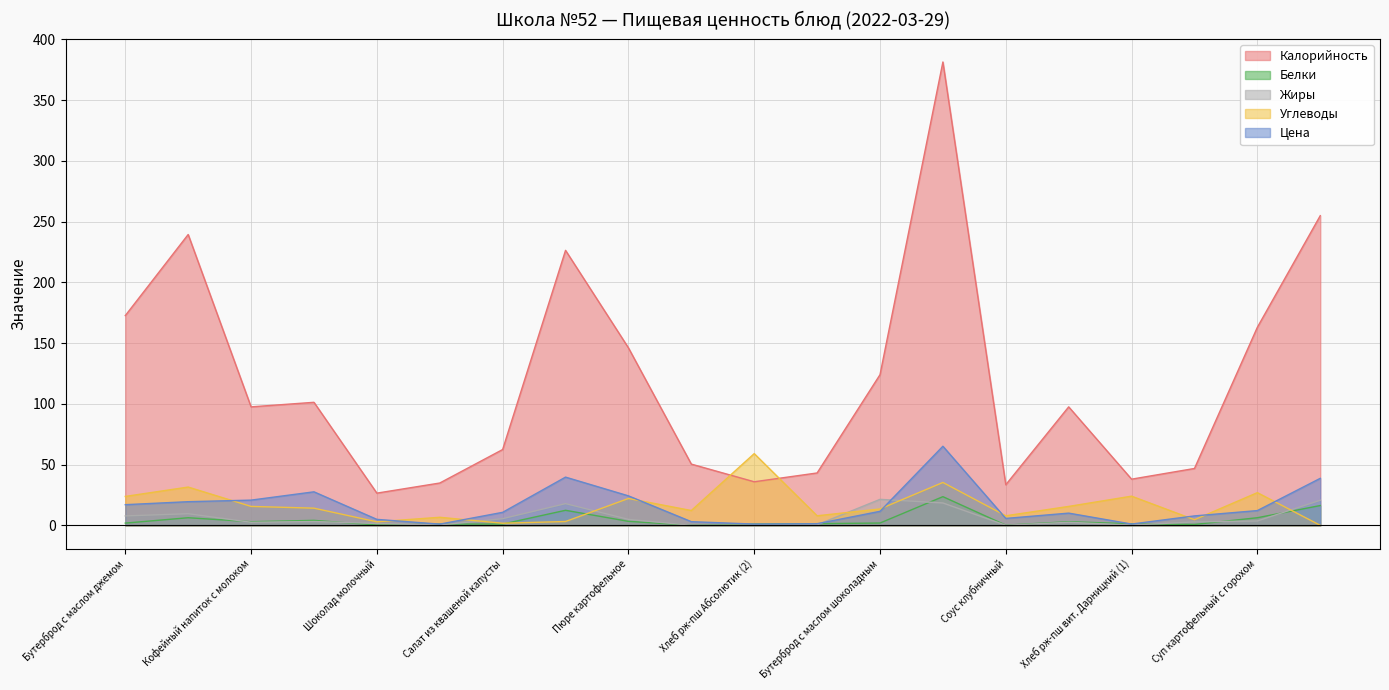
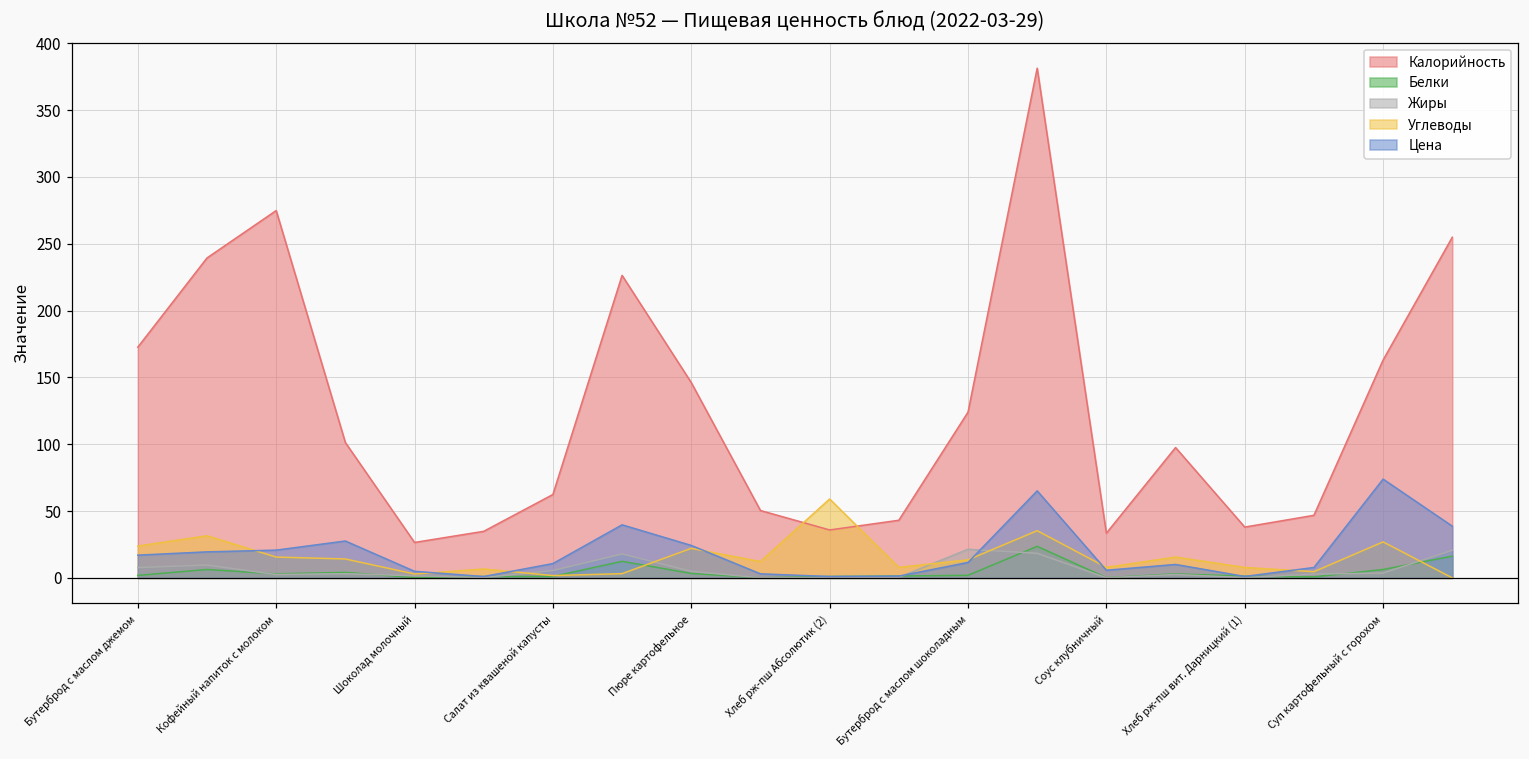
Калорийность, Кофейный напиток с молоком: 98 -> 275
Углеводы, Хлеб рж-пш вит. Дарницкий (1): 24 -> 8
Цена, Суп картофельный с горохом: 12 -> 74
